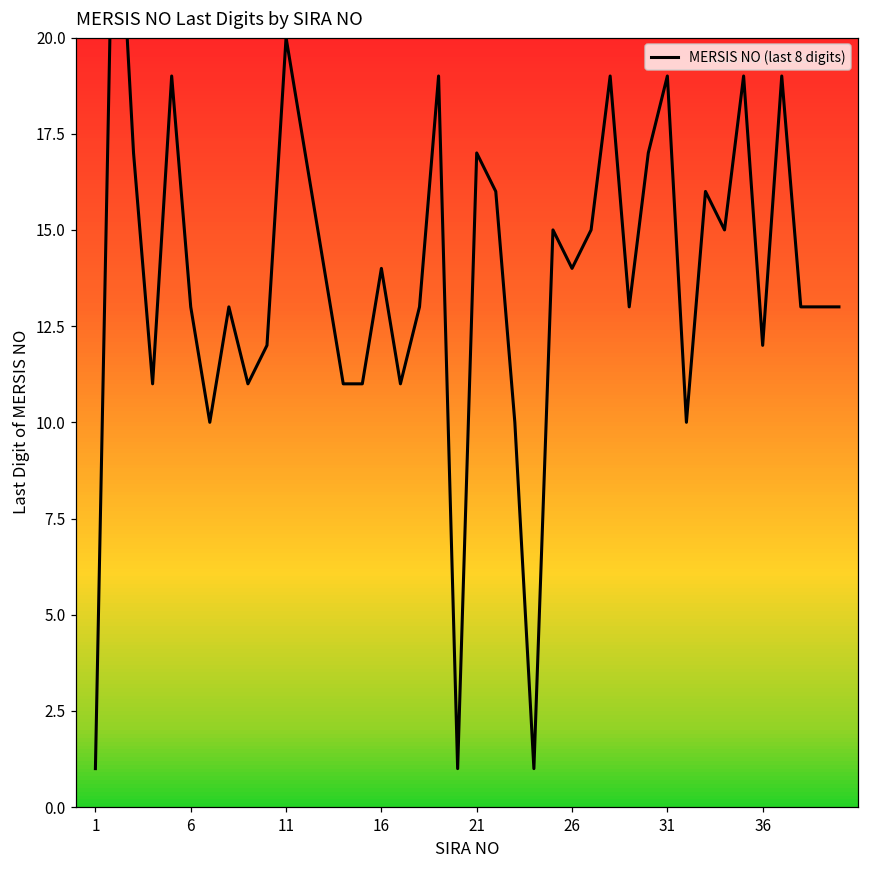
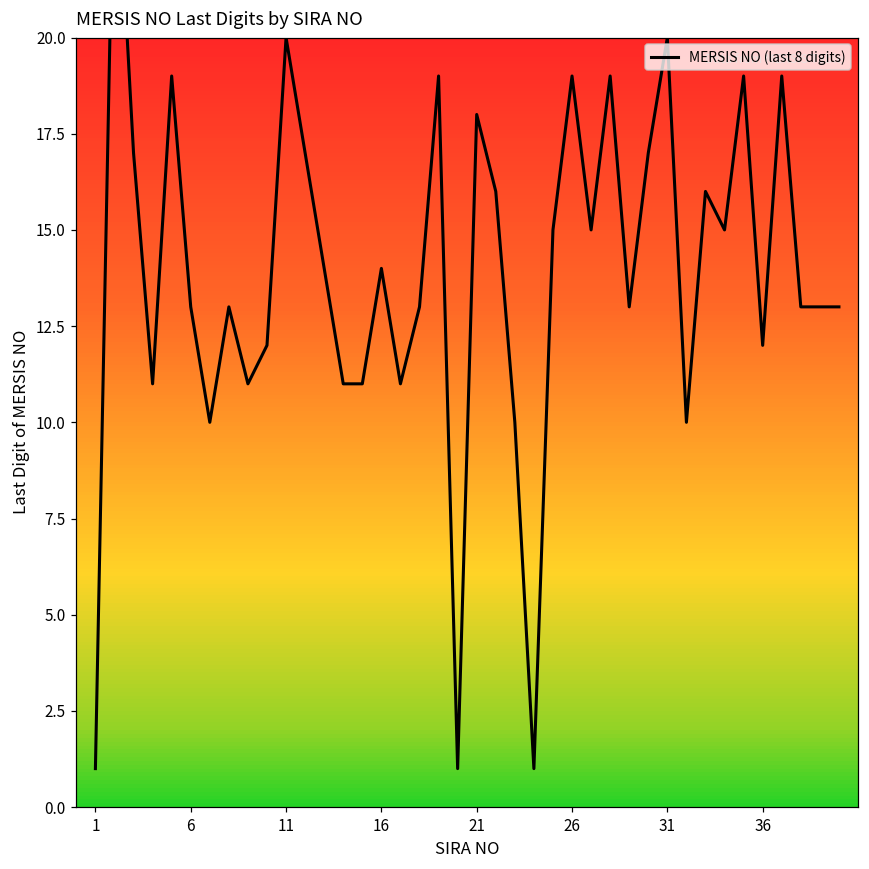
21: 17 -> 18
26: 14 -> 19
31: 19 -> 20
